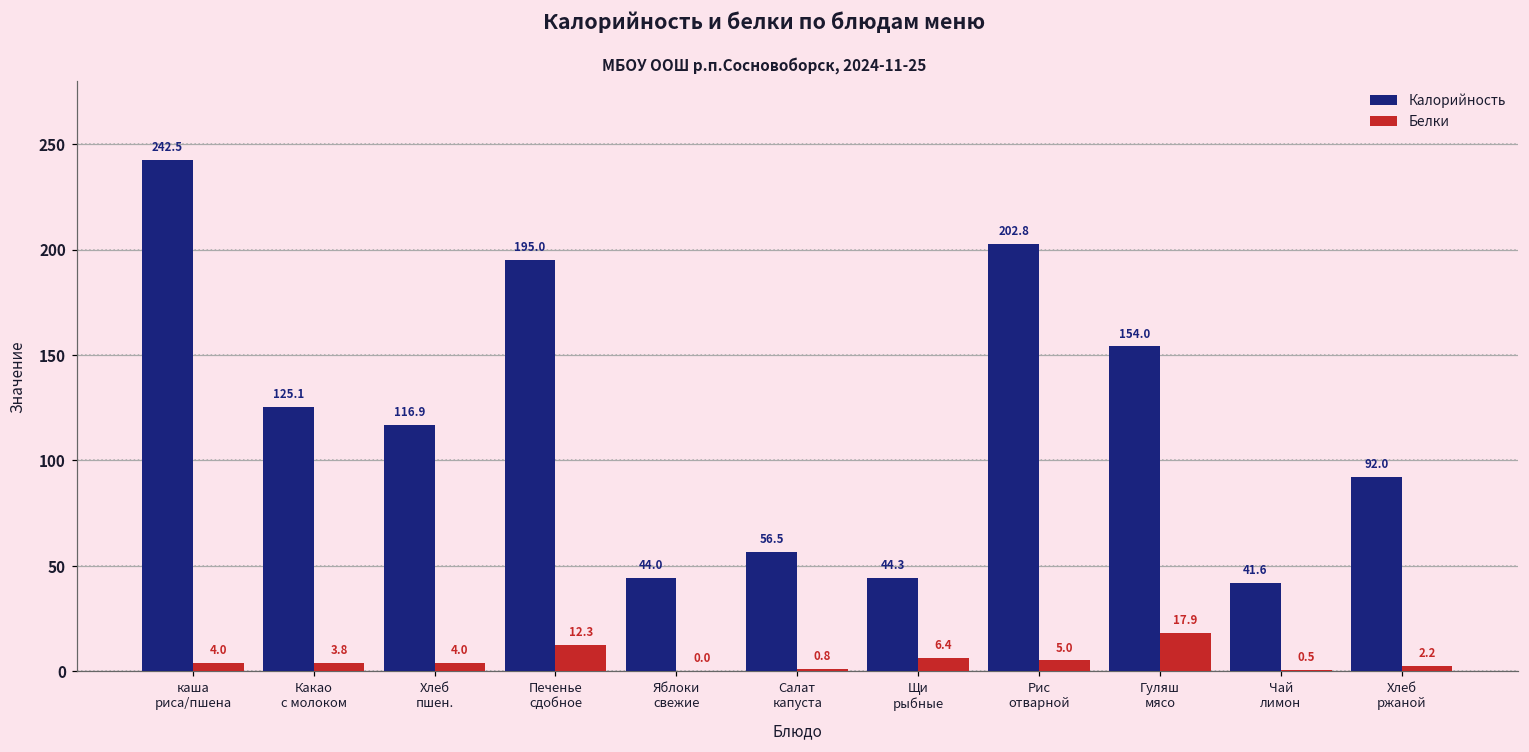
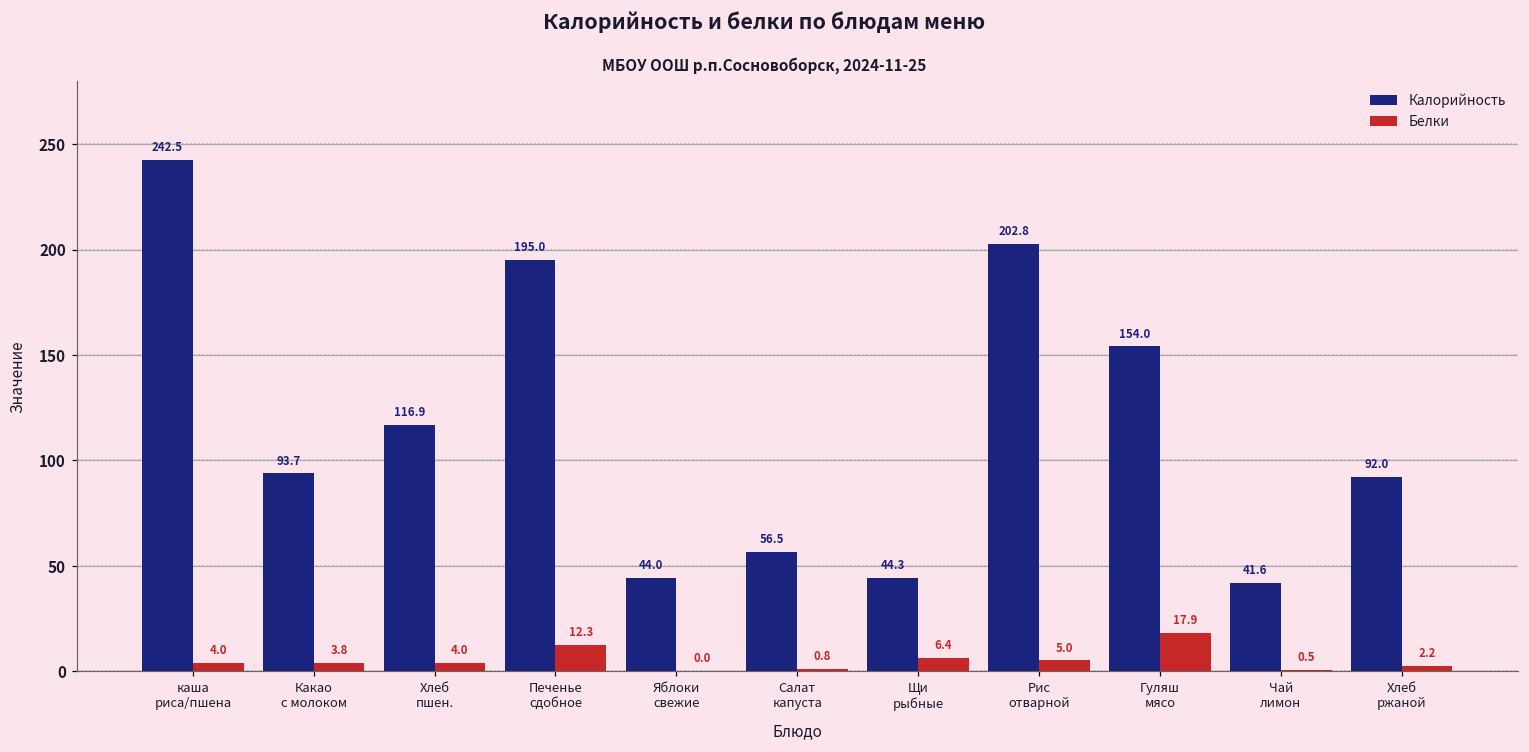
Калорийность, Какао с молоком: 125.1 -> 93.7
